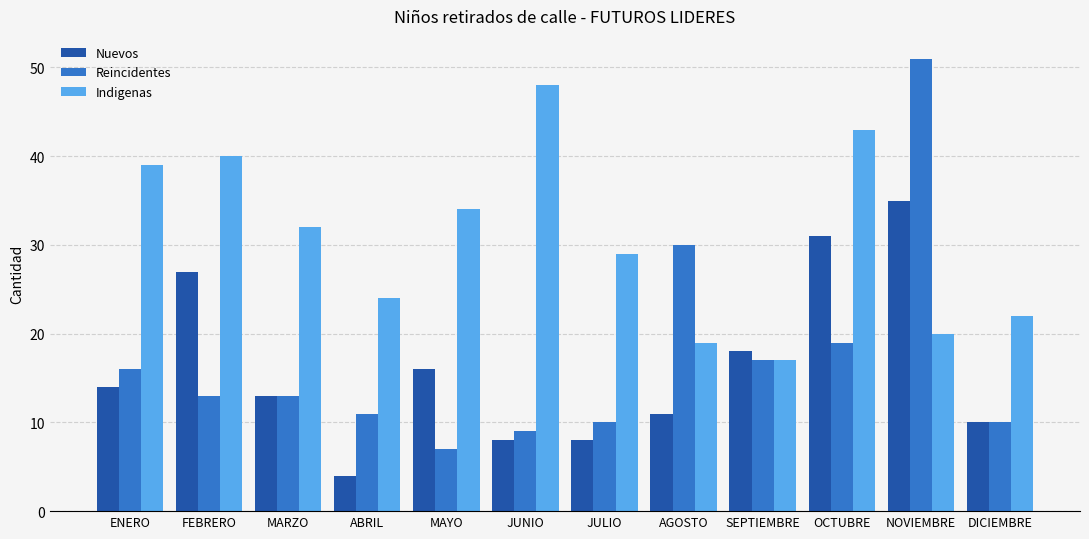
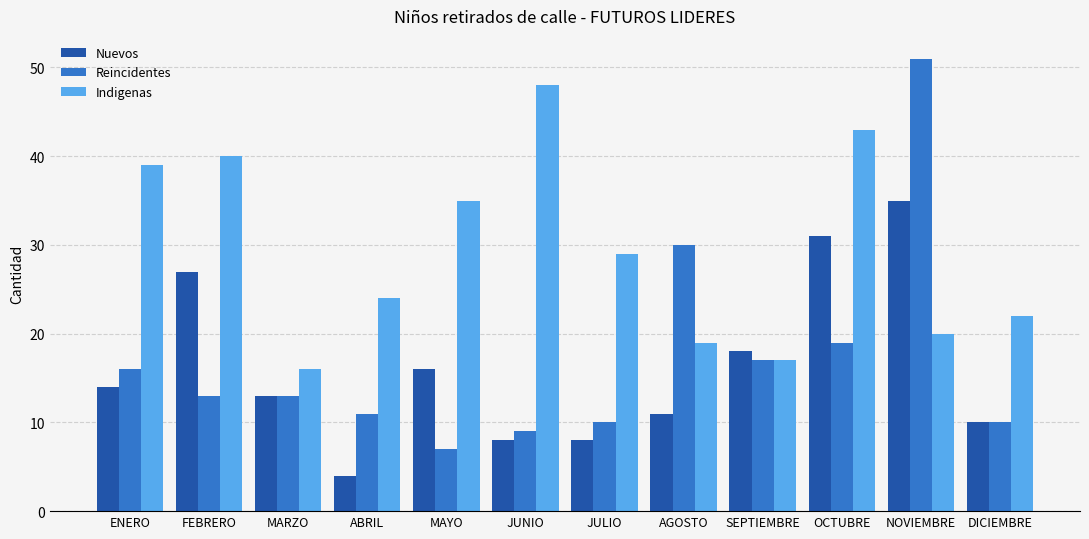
Indigenas, MARZO: 32 -> 16
Indigenas, MAYO: 34 -> 35
